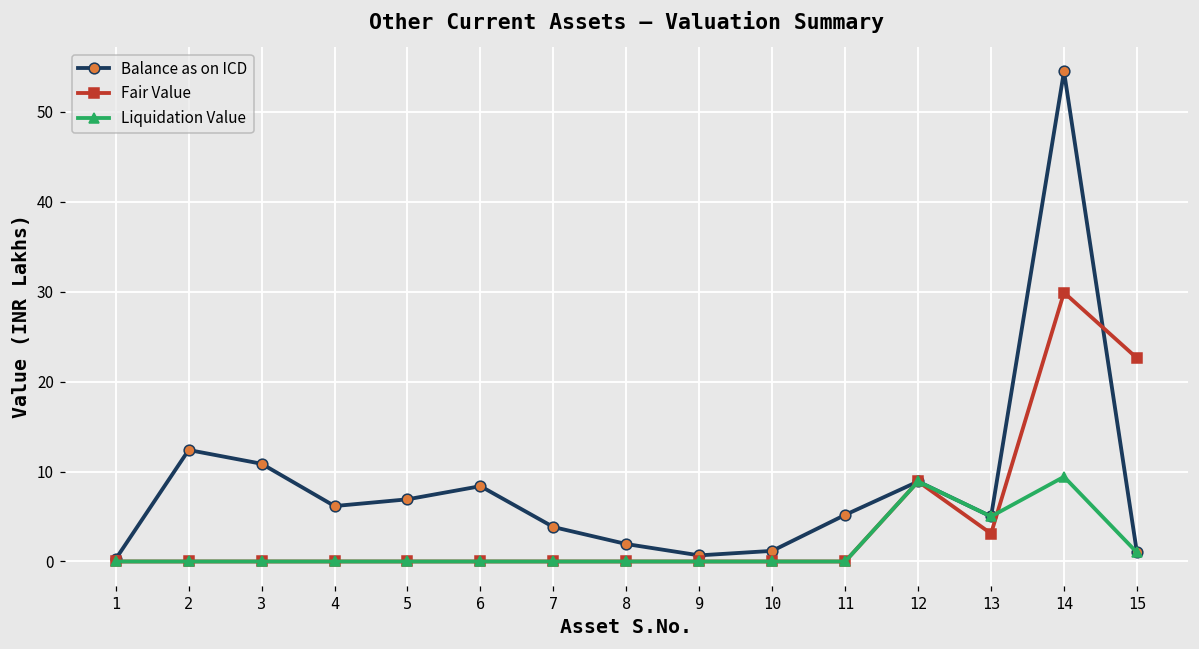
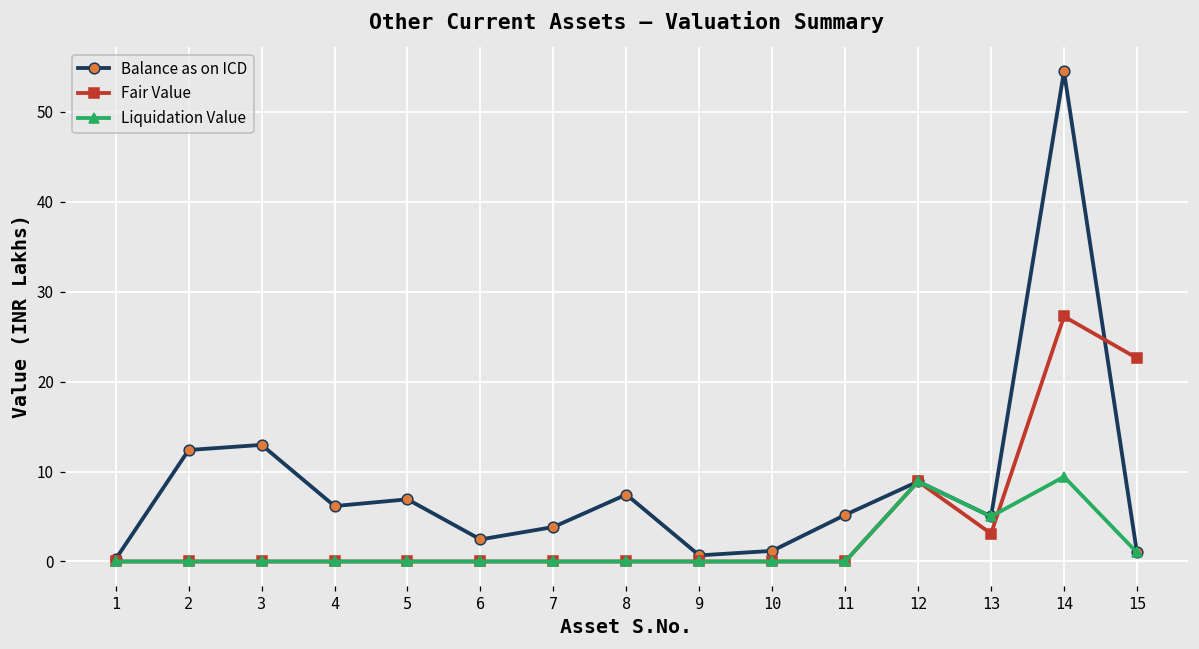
Balance as on ICD, 3: 11 -> 13
Balance as on ICD, 6: 8 -> 2
Balance as on ICD, 8: 2 -> 7
Fair Value, 14: 30 -> 27
